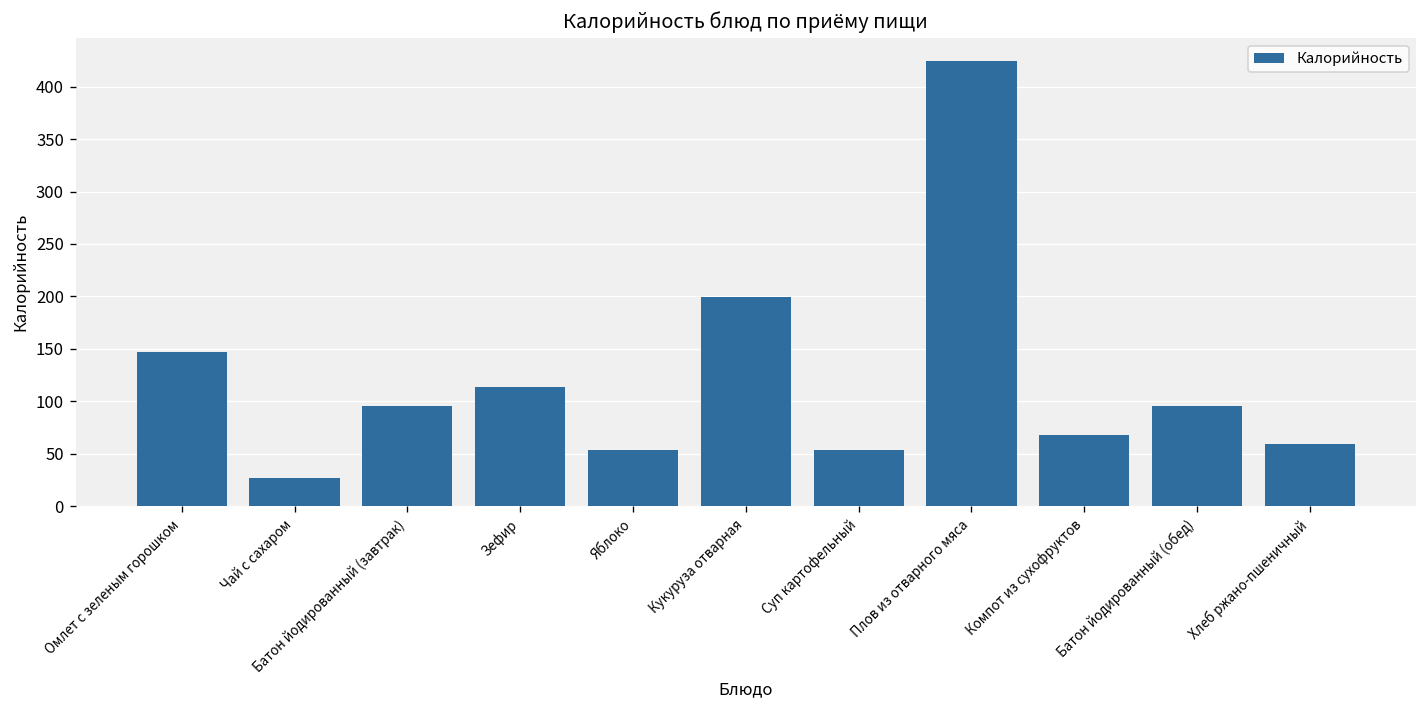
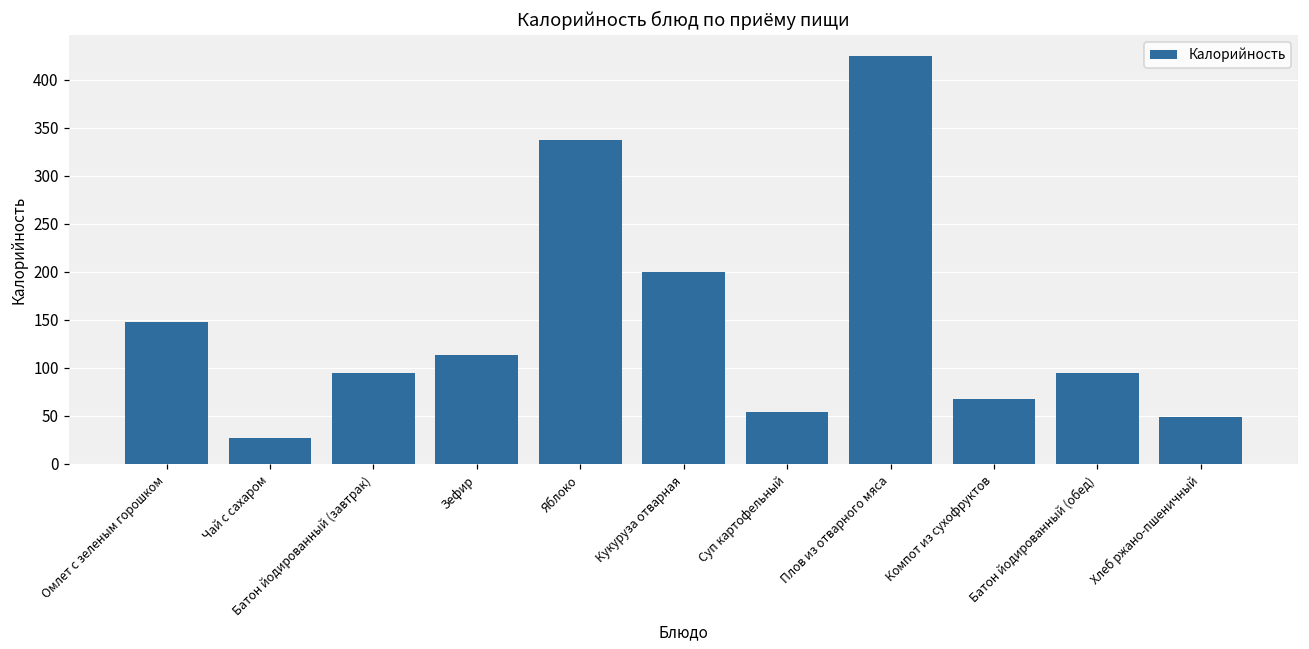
Яблоко: 50 -> 340
Хлеб ржано-пшеничный: 60 -> 50
